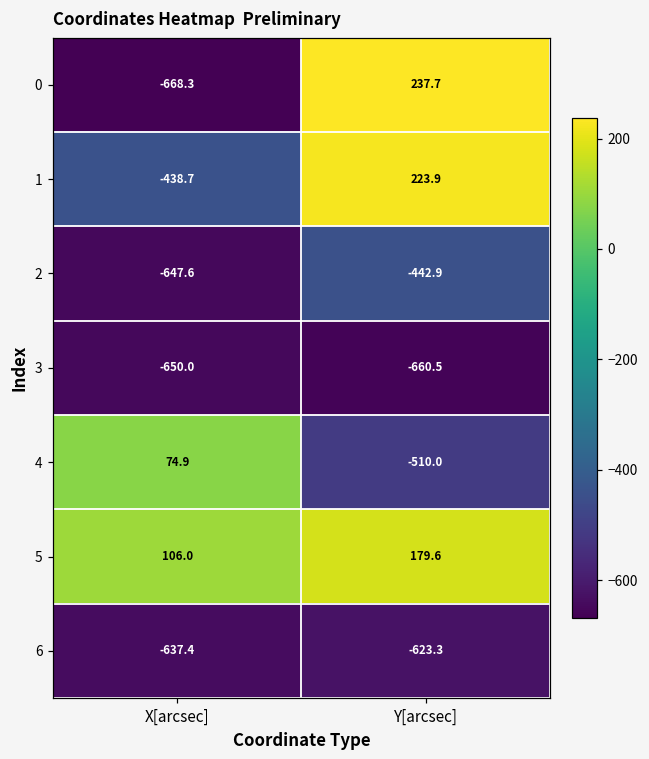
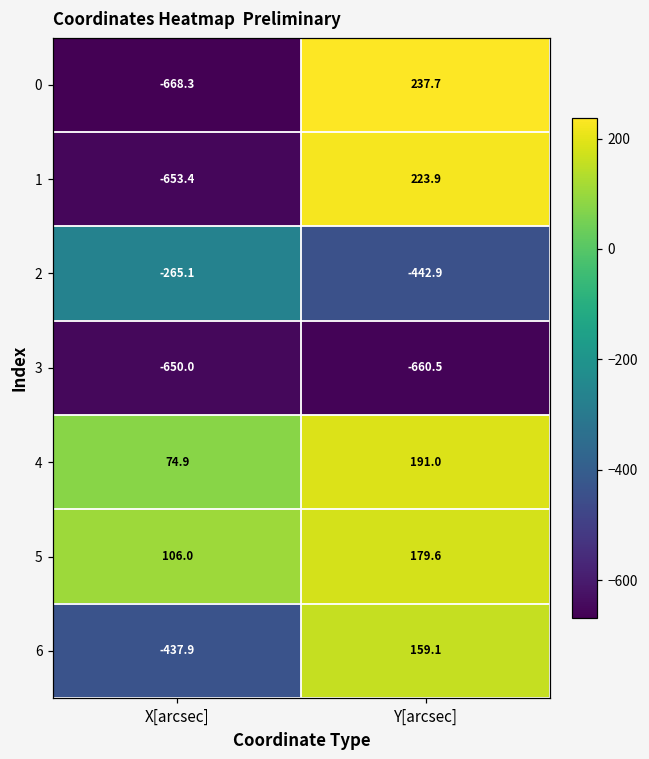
1, X[arcsec]: -438.7 -> -653.4
2, X[arcsec]: -647.6 -> -265.1
4, Y[arcsec]: -510.0 -> 191.0
6, X[arcsec]: -637.4 -> -437.9
6, Y[arcsec]: -623.3 -> 159.1
